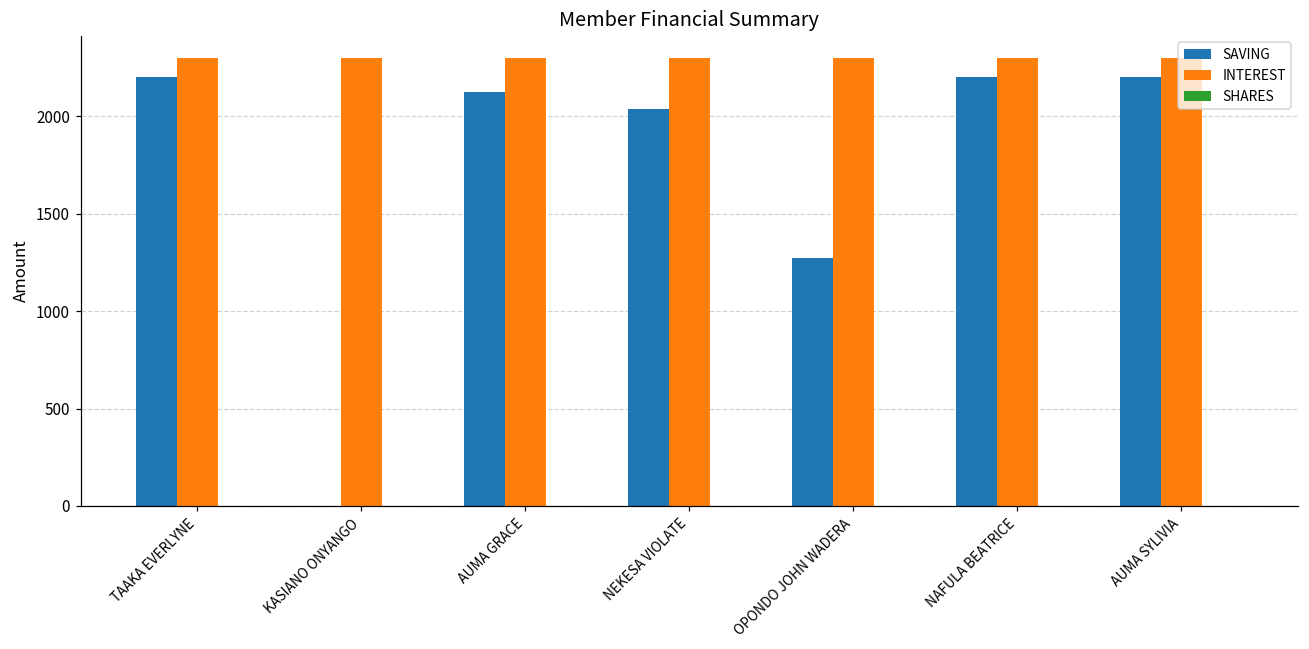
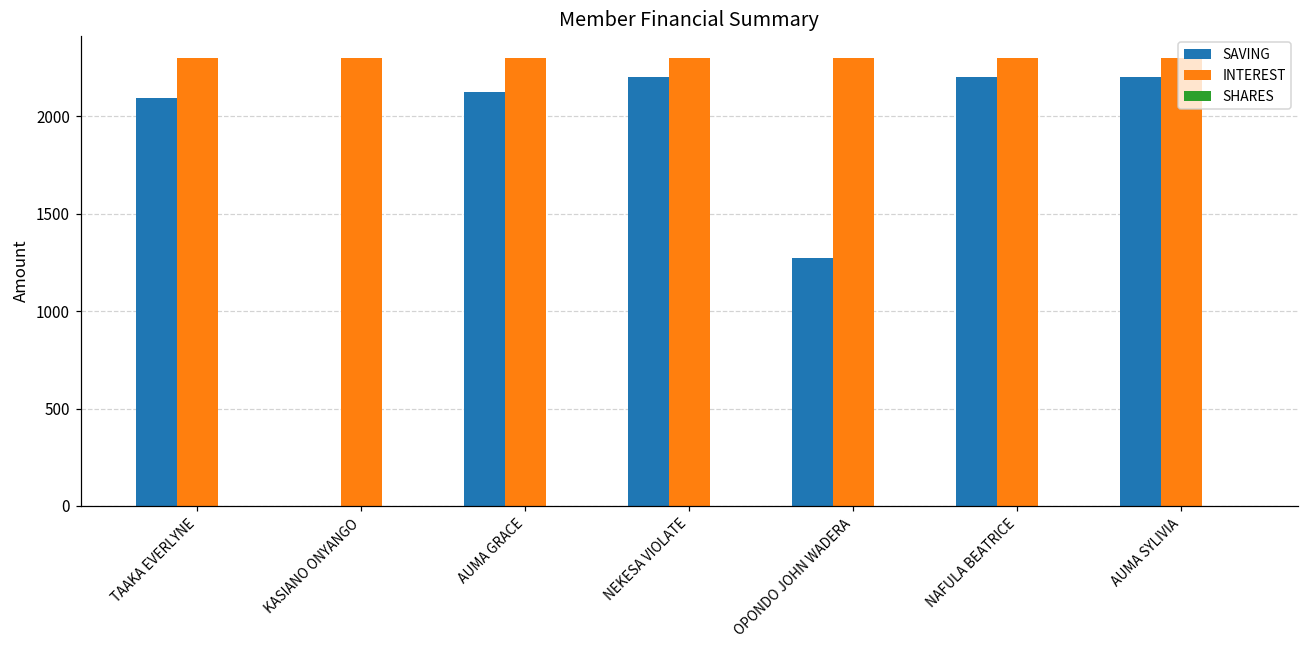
SAVING, TAAKA EVERLYNE: 2200 -> 2100
SAVING, NEKESA VIOLATE: 2040 -> 2200
